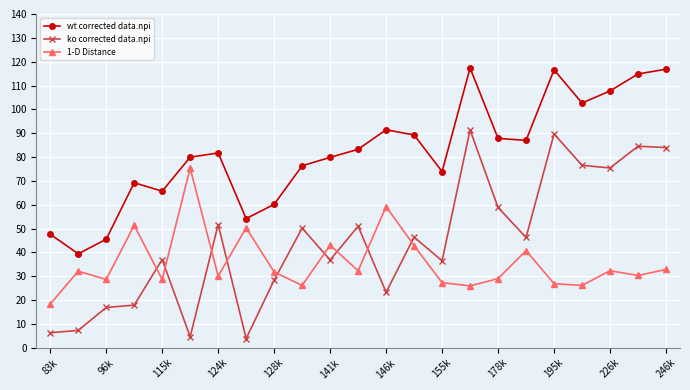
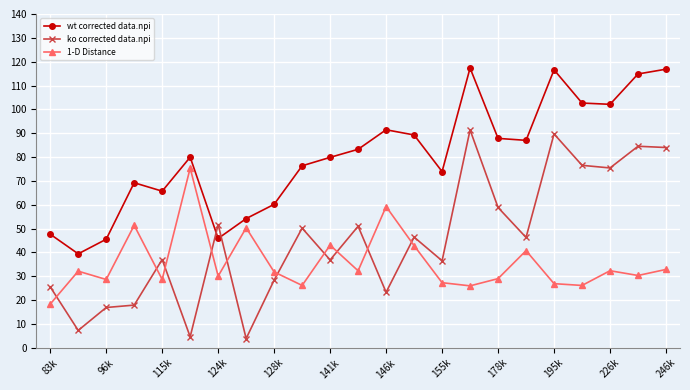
ko corrected data.npi, 83k: 6 -> 26
wt corrected data.npi, 124k: 82 -> 46
wt corrected data.npi, 226k: 108 -> 102
